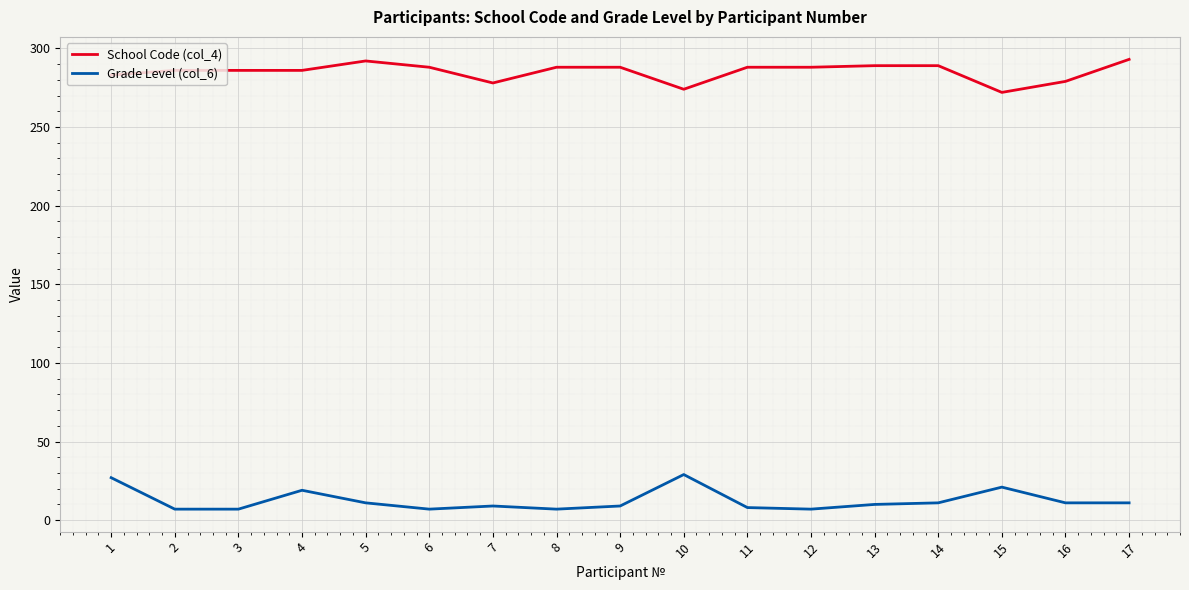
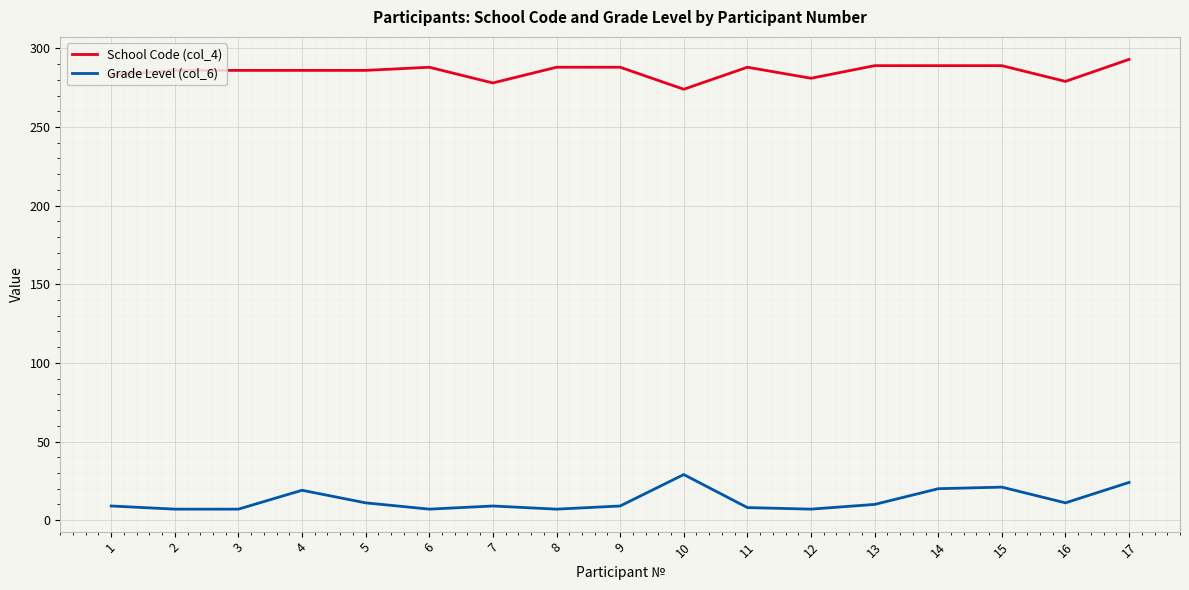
Grade Level (col_6), 1: 27 -> 9
School Code (col_4), 5: 292 -> 286
School Code (col_4), 12: 288 -> 281
Grade Level (col_6), 14: 11 -> 20
School Code (col_4), 15: 272 -> 289
Grade Level (col_6), 17: 11 -> 24
